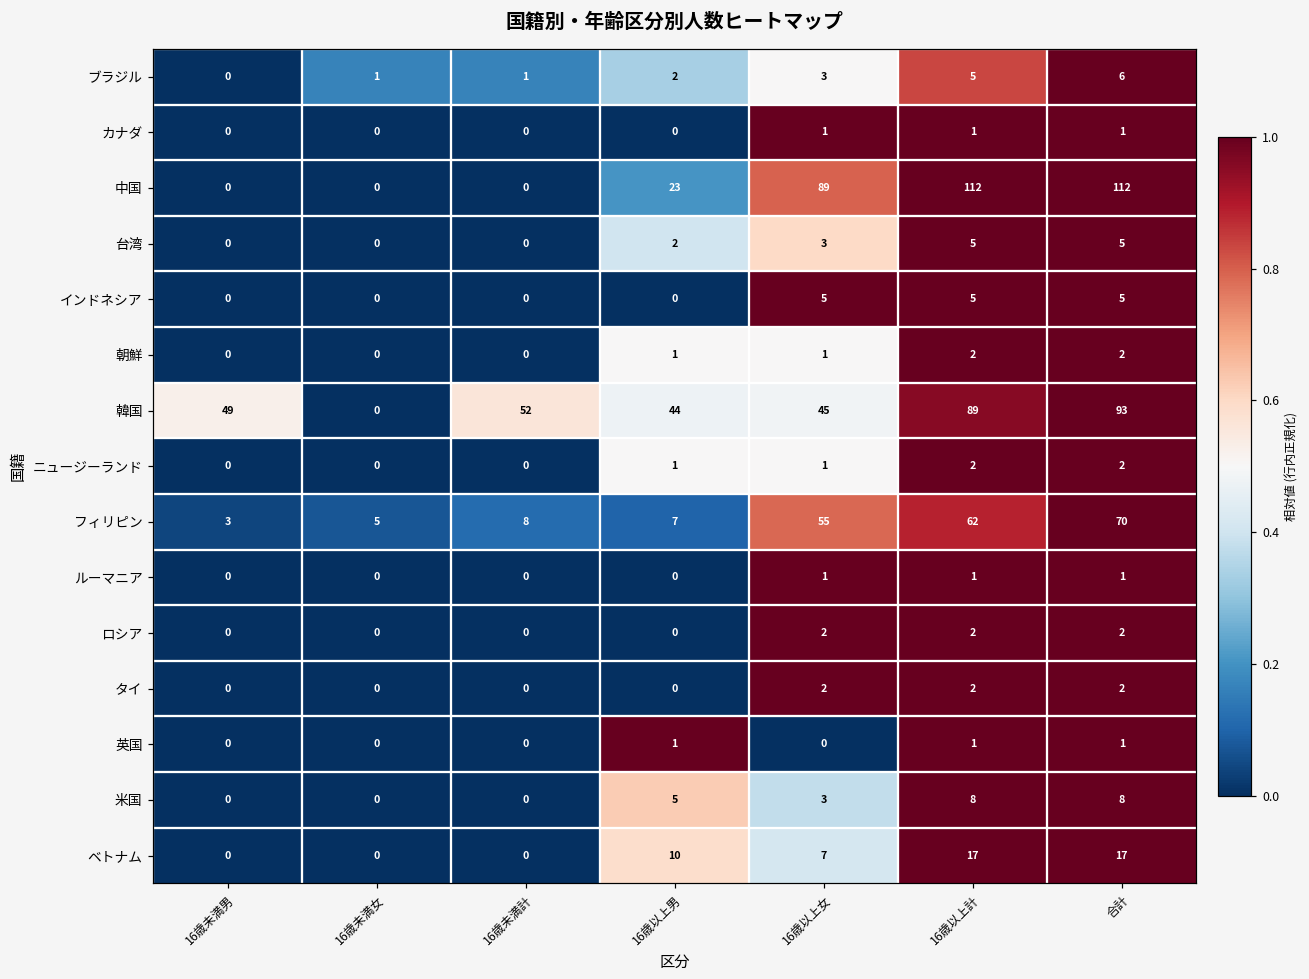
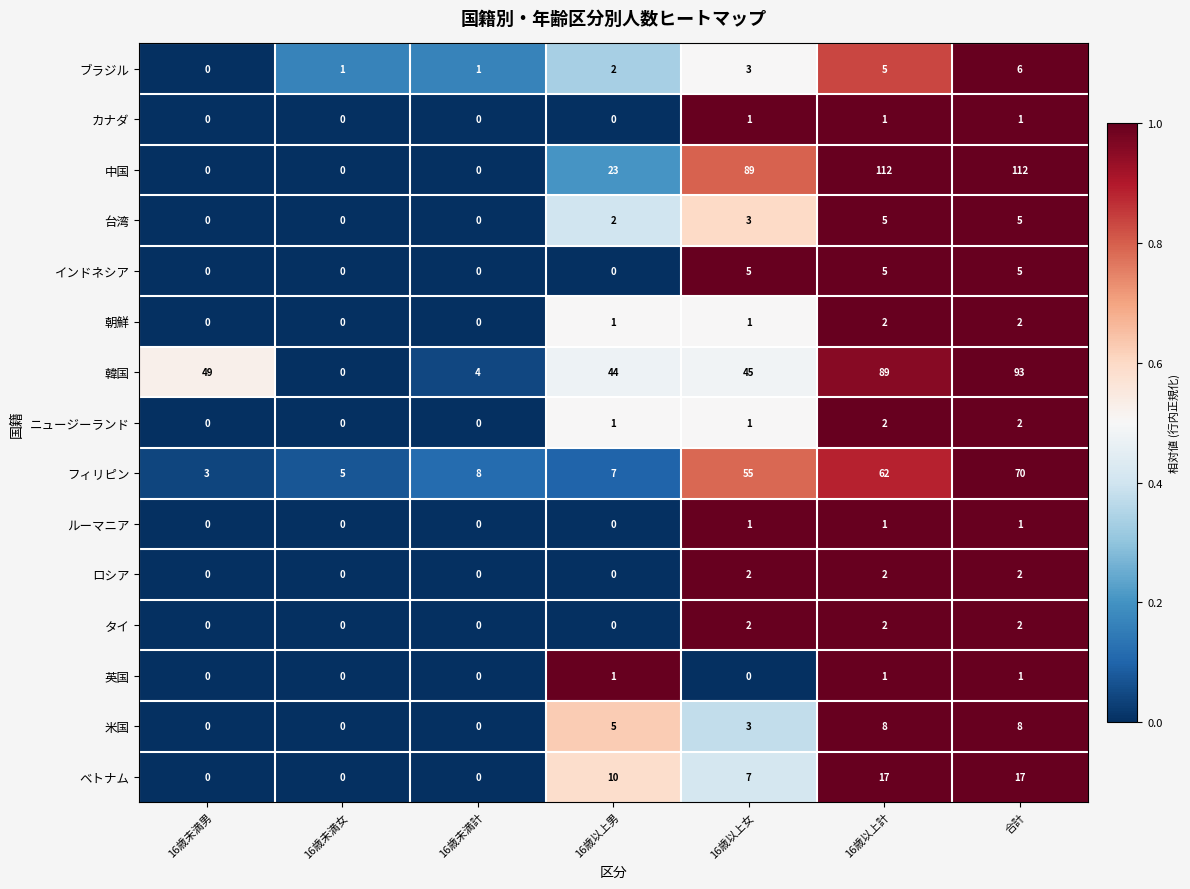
韓国, 16歳未満計: 52 -> 4
